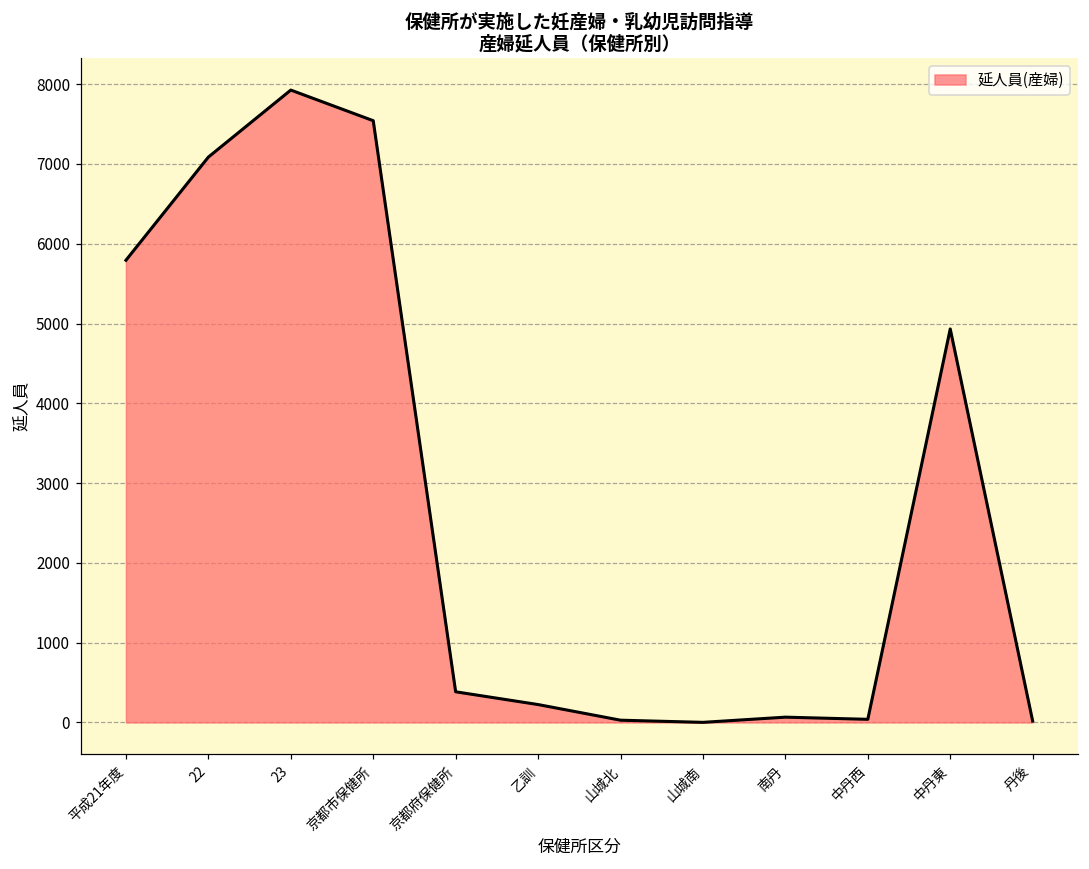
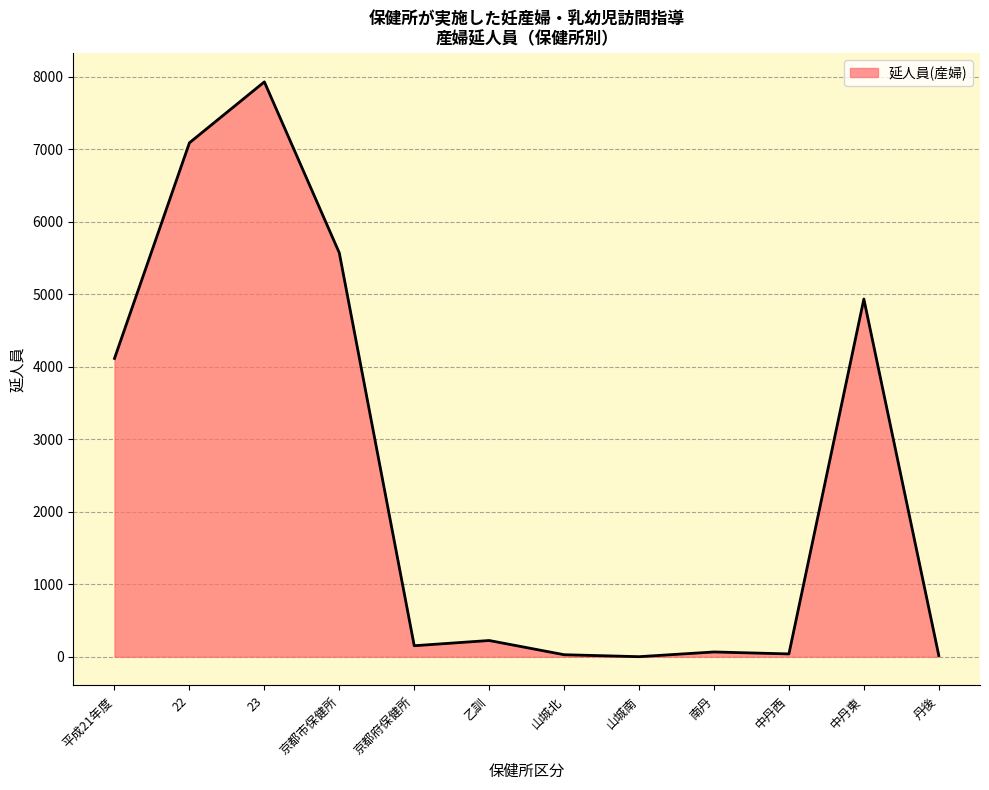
平成21年度: 5800 -> 4100
京都市保健所: 7500 -> 5600
京都府保健所: 400 -> 200
